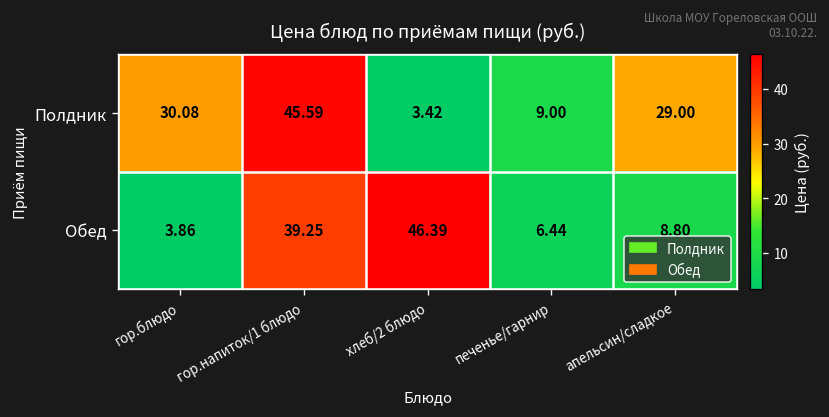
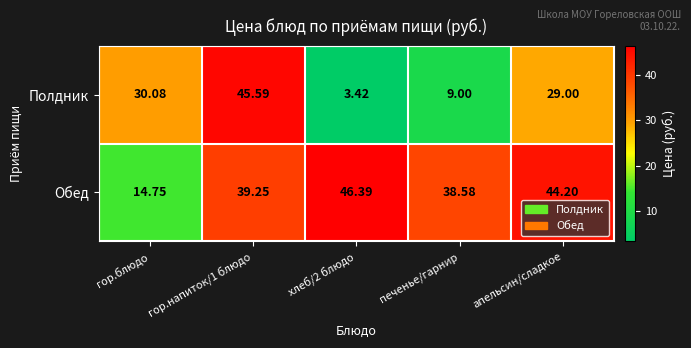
Обед, гор.блюдо: 3.86 -> 14.75
Обед, печенье/гарнир: 6.44 -> 38.58
Обед, апельсин/сладкое: 8.80 -> 44.20
